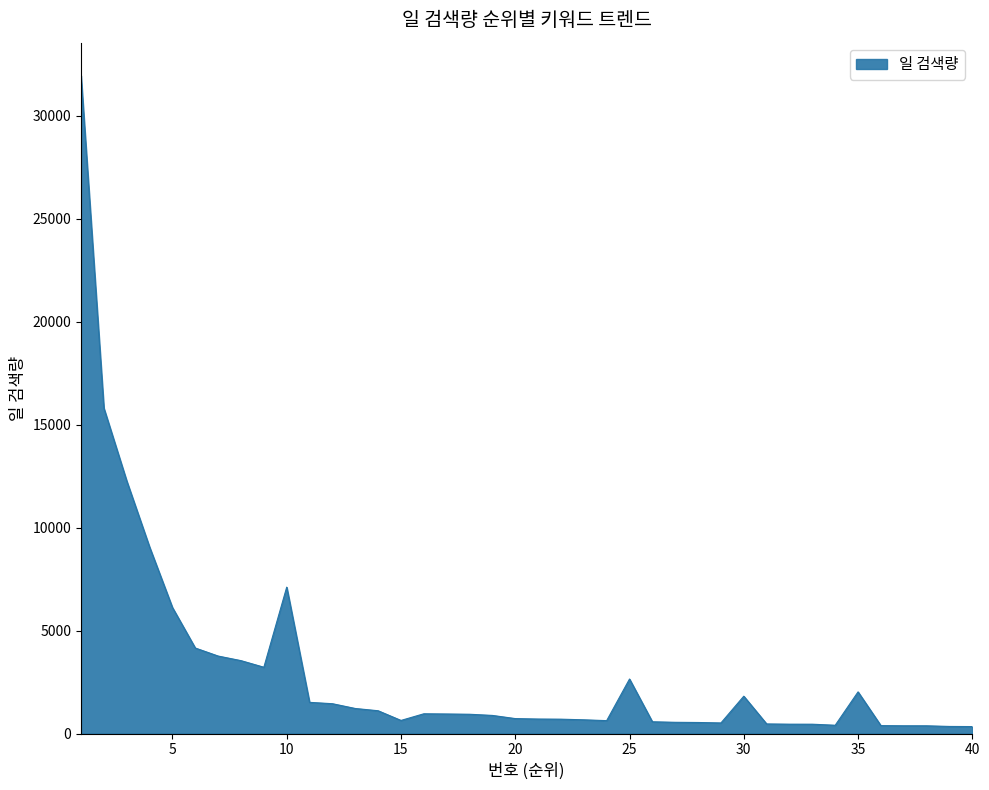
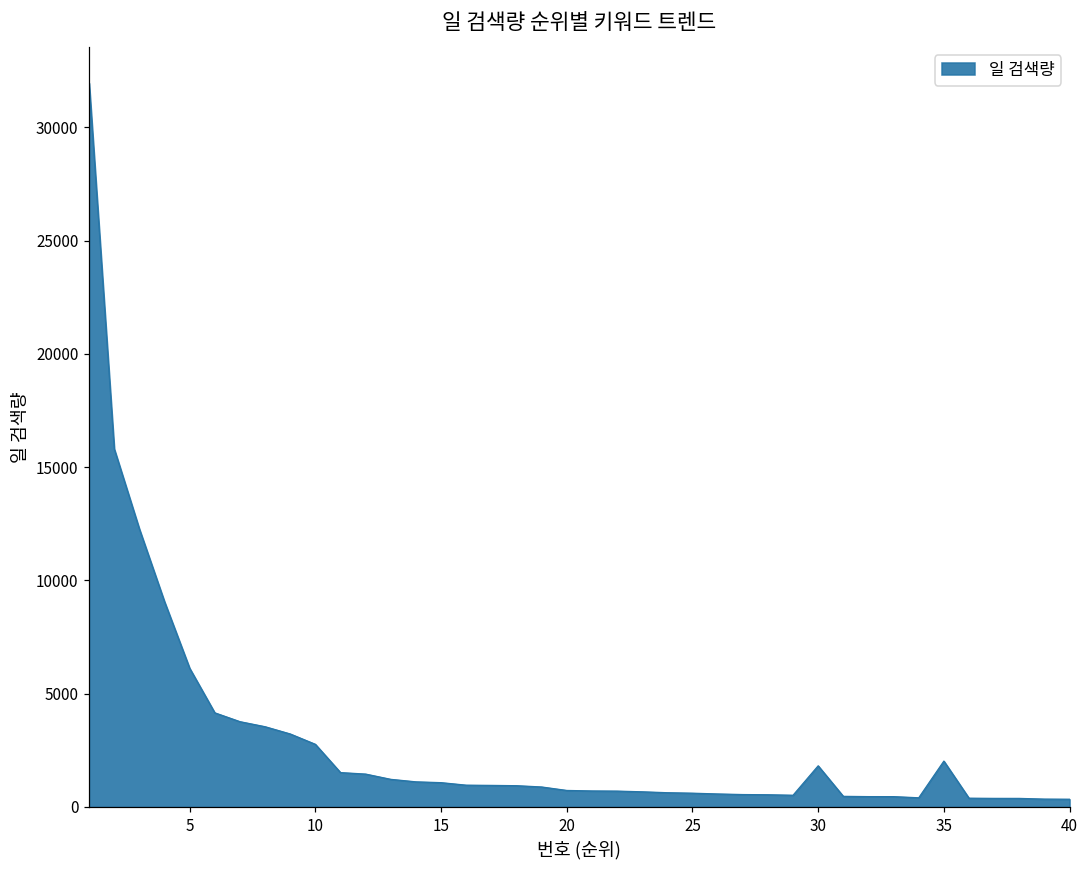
10: 7100 -> 2800
15: 600 -> 1100
25: 2600 -> 600
